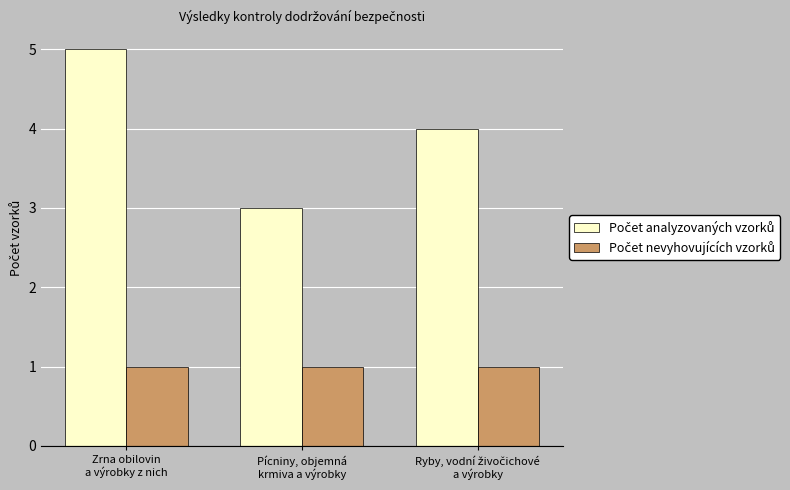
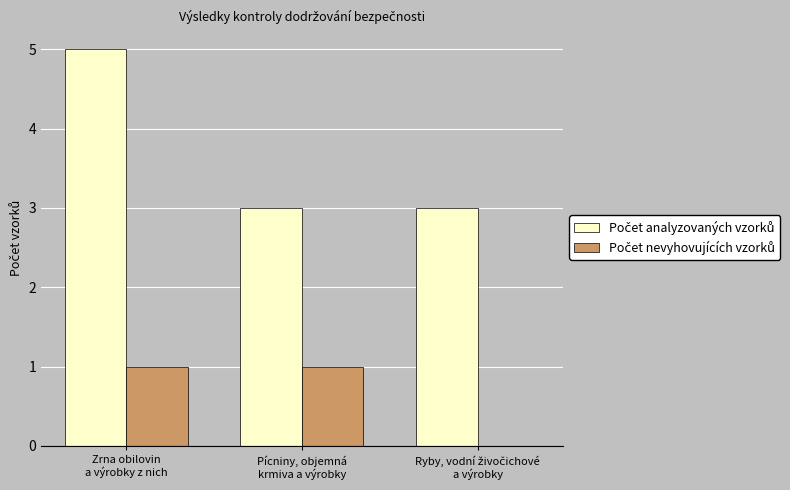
Počet analyzovaných vzorků, Ryby, vodní živočichové a výrobky: 4 -> 3
Počet nevyhovujících vzorků, Ryby, vodní živočichové a výrobky: 1 -> 0
